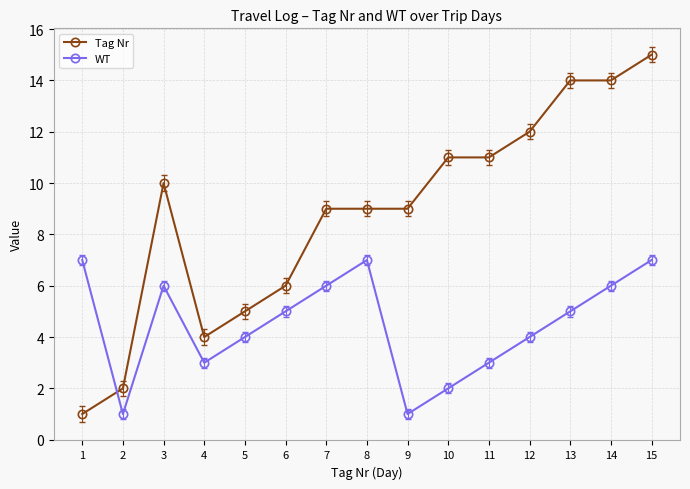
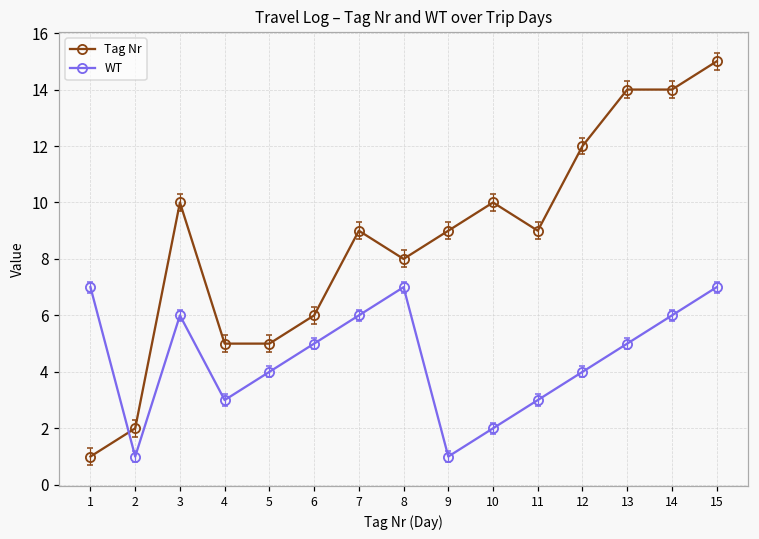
Tag Nr, 4: 4 -> 5
Tag Nr, 8: 9 -> 8
Tag Nr, 10: 11 -> 10
Tag Nr, 11: 11 -> 9
